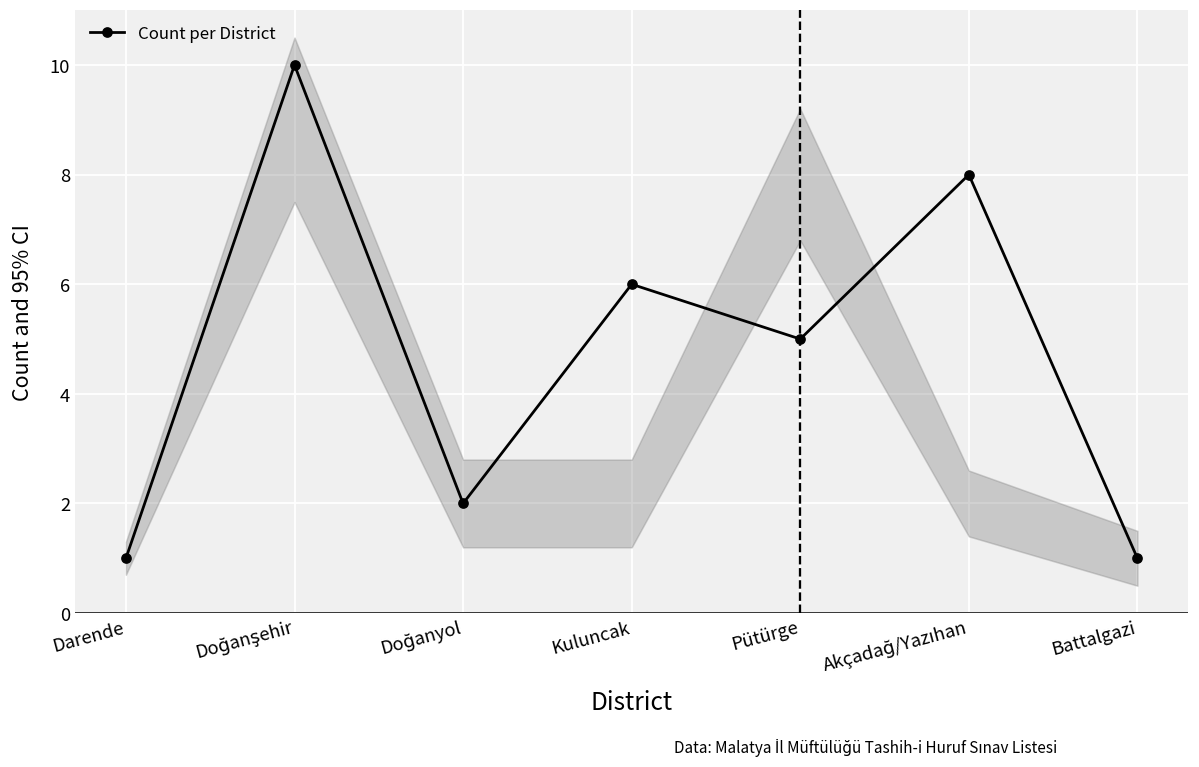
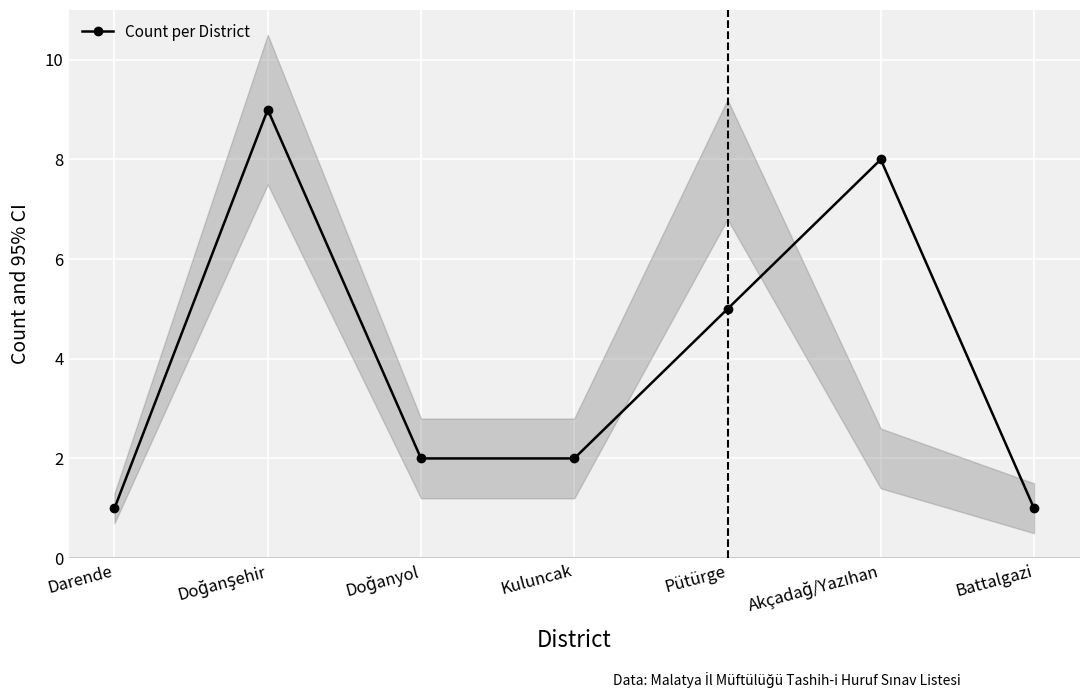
Count per District, Doğanşehir: 10 -> 9
Count per District, Kuluncak: 6 -> 2
